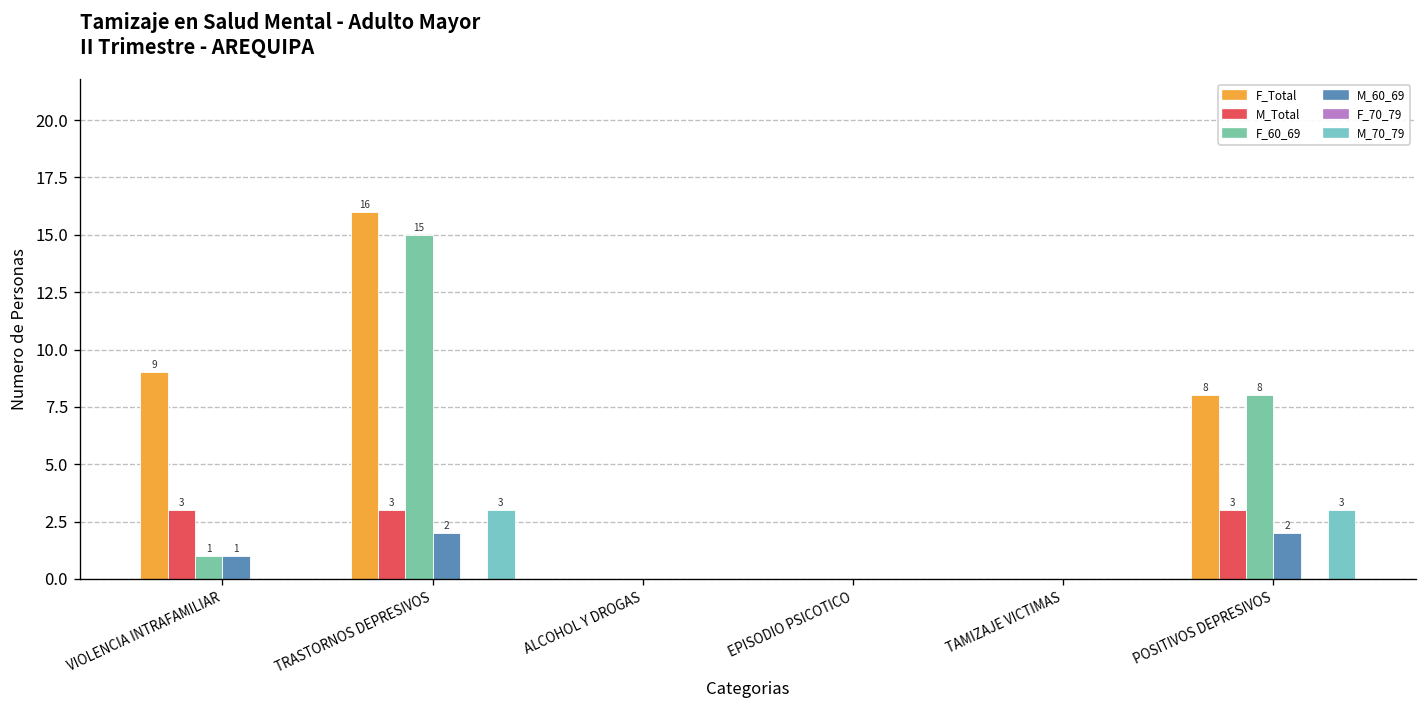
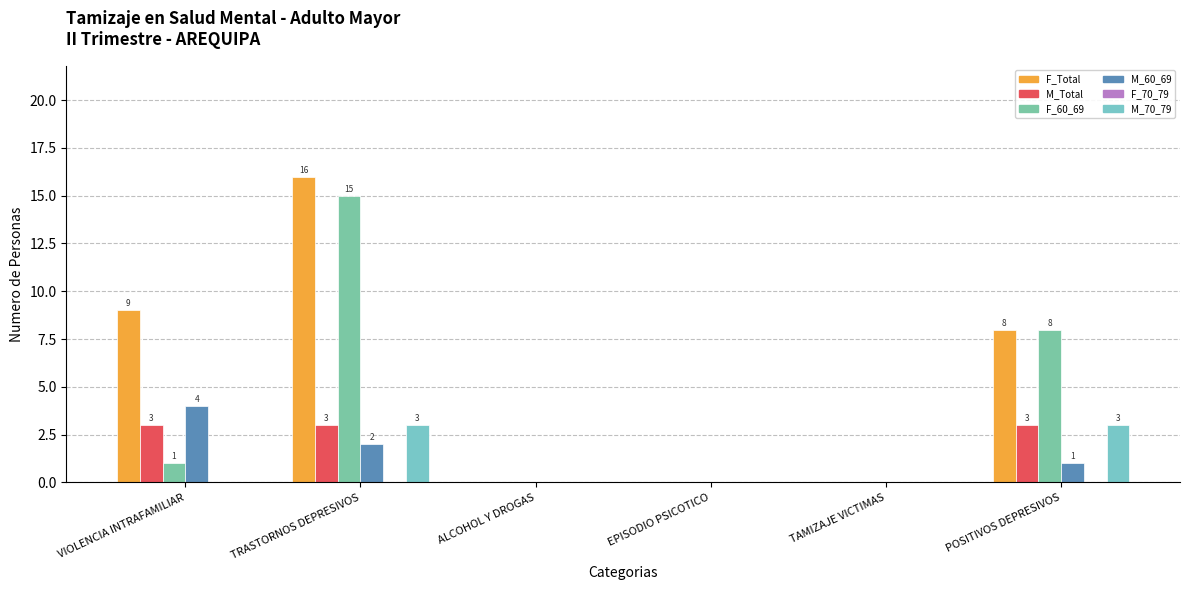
M_60_69, VIOLENCIA INTRAFAMILIAR: 1 -> 4
M_60_69, POSITIVOS DEPRESIVOS: 2 -> 1
